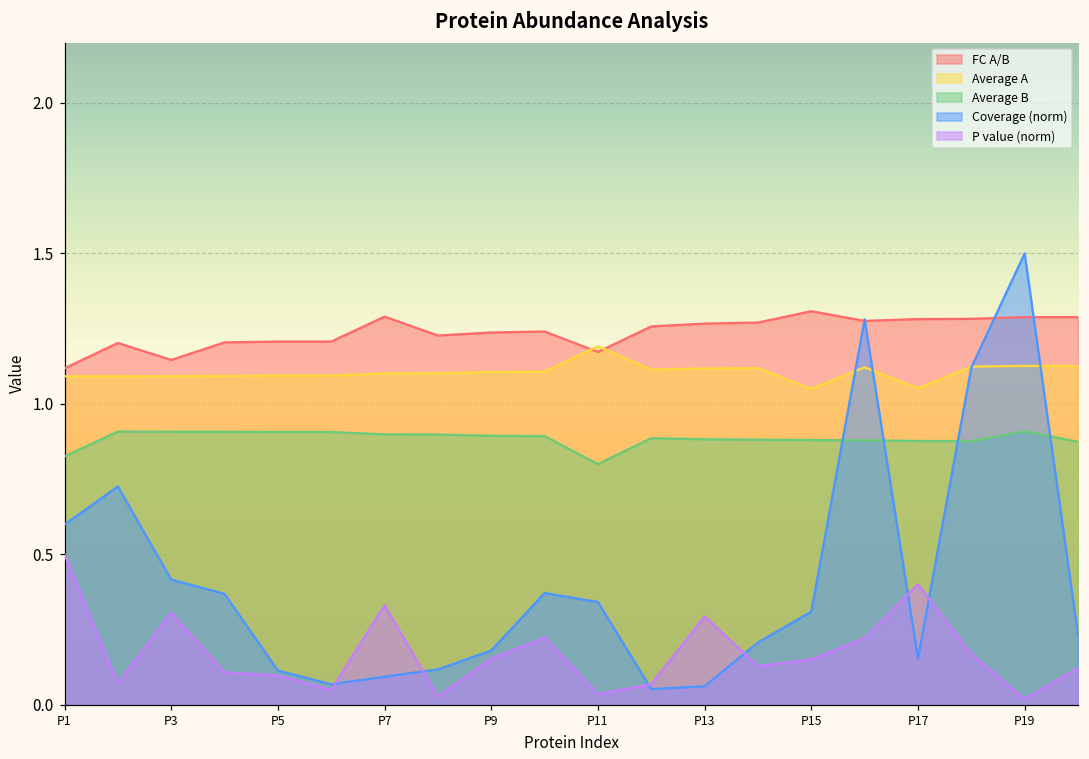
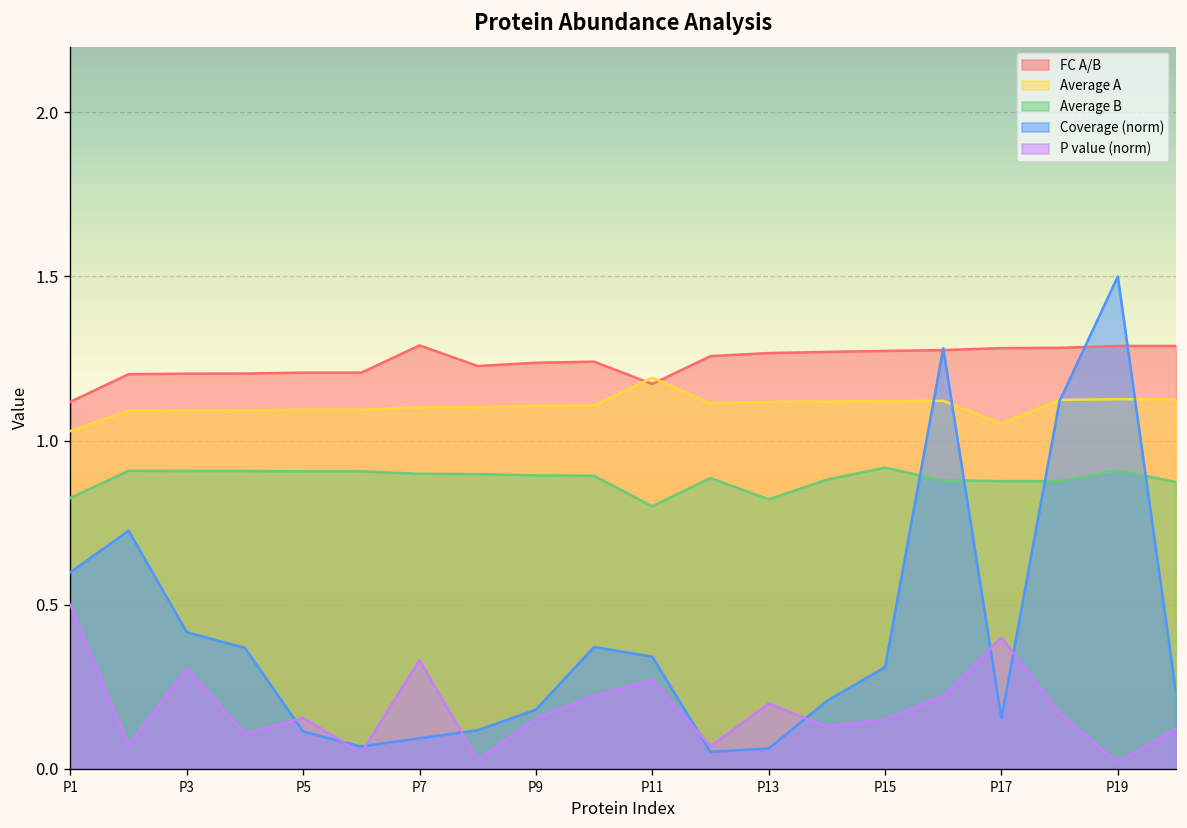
Average A, P1: 1.09 -> 1.03
FC A/B, P3: 1.15 -> 1.20
P value (norm), P5: 0.10 -> 0.15
P value (norm), P11: 0.04 -> 0.27
Average B, P13: 0.88 -> 0.82
P value (norm), P13: 0.29 -> 0.20
FC A/B, P15: 1.31 -> 1.27
Average A, P15: 1.05 -> 1.12
Average B, P15: 0.88 -> 0.92
